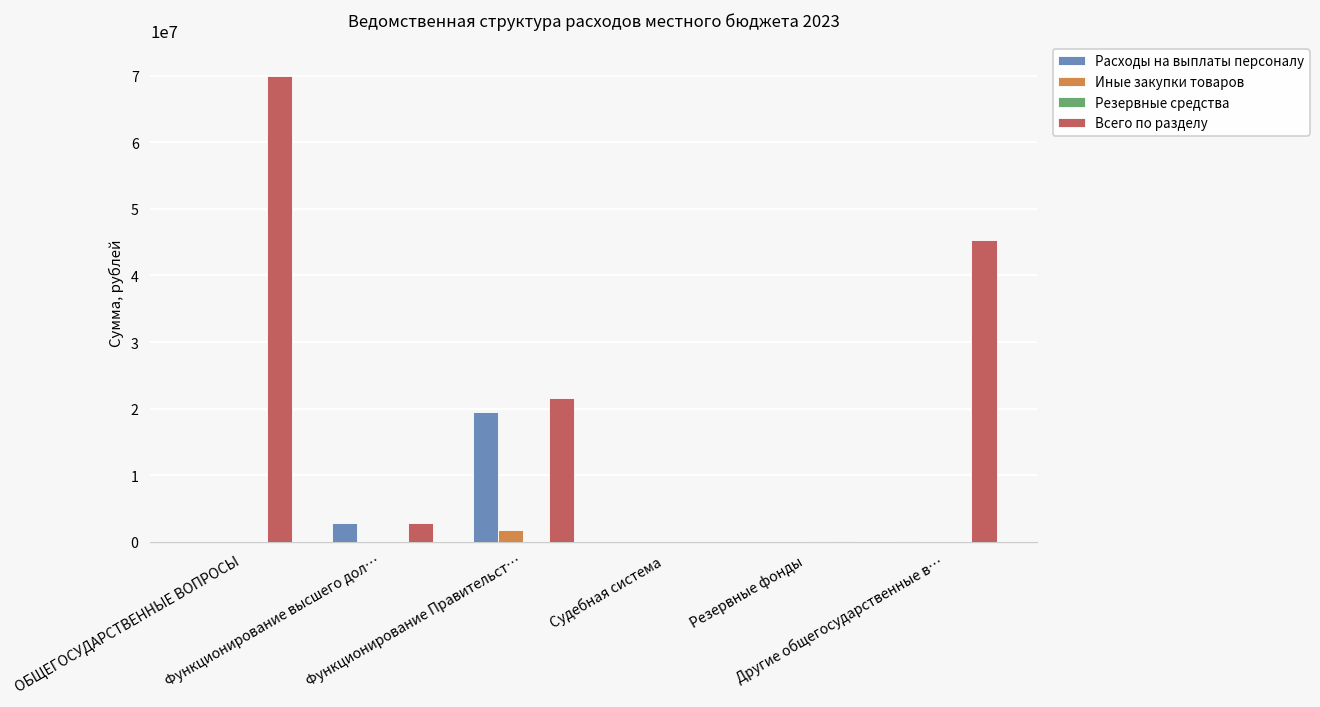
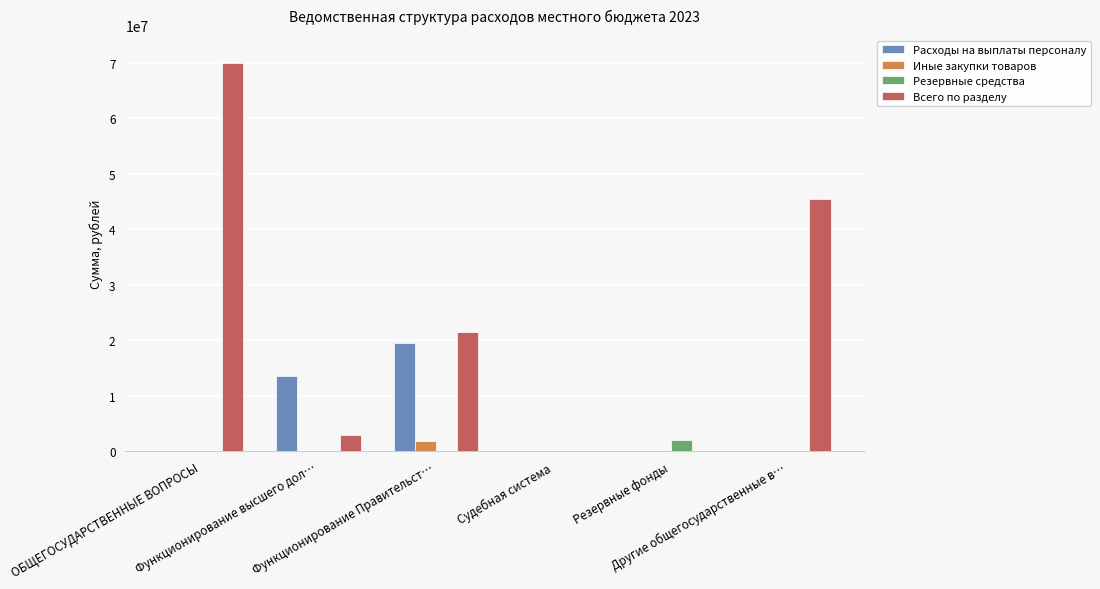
Расходы на выплаты персоналу, Функционирование высшего дол…: 3000000 -> 14000000
Резервные средства, Резервные фонды: 0 -> 2000000
